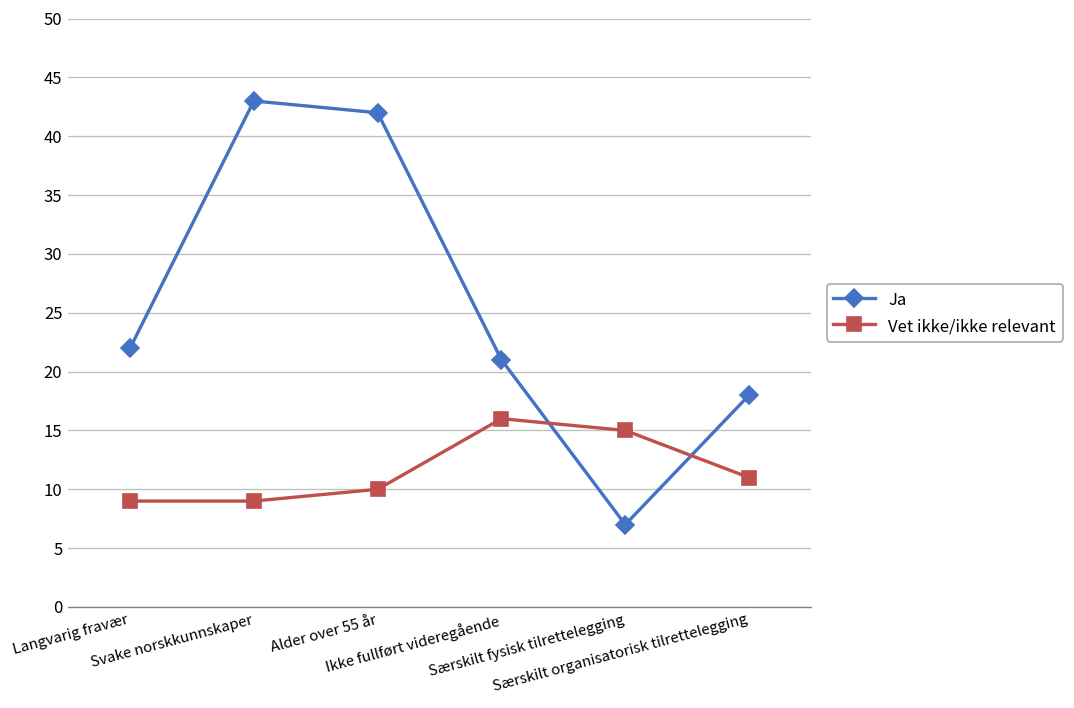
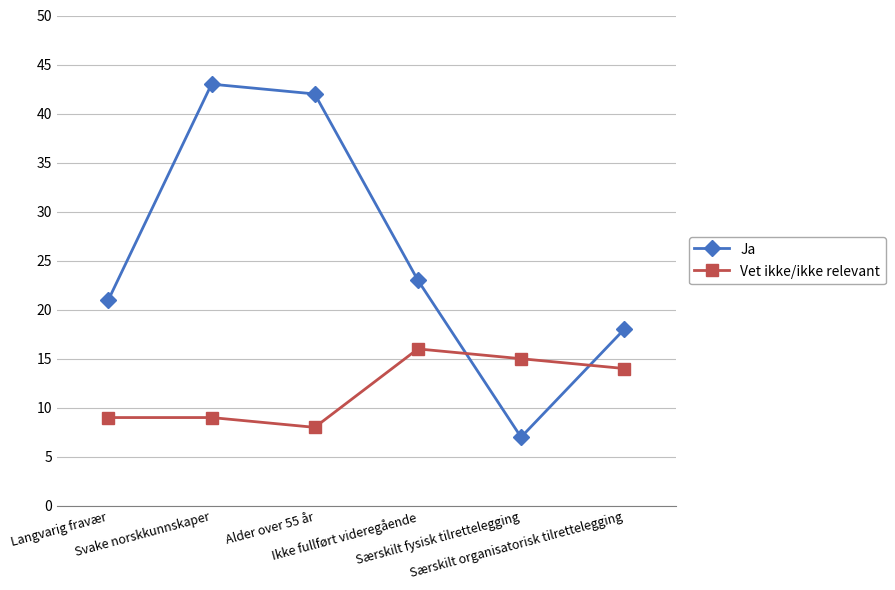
Ja, Langvarig fravær: 22 -> 21
Vet ikke/ikke relevant, Alder over 55 år: 10 -> 8
Ja, Ikke fullført videregående: 21 -> 23
Vet ikke/ikke relevant, Særskilt organisatorisk tilrettelegging: 11 -> 14
